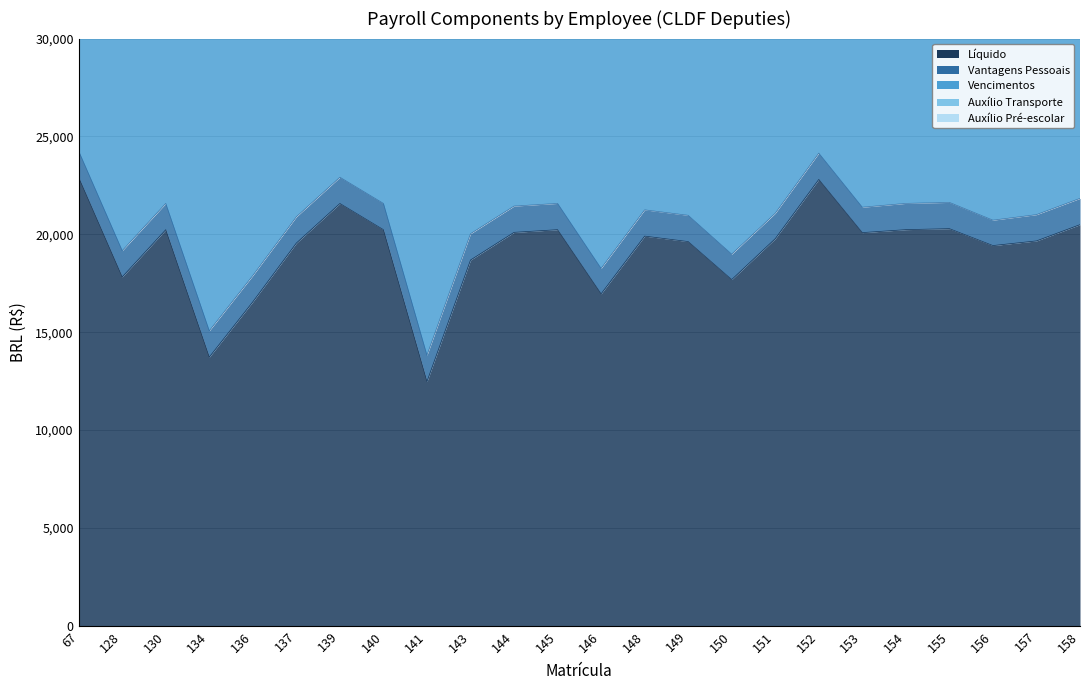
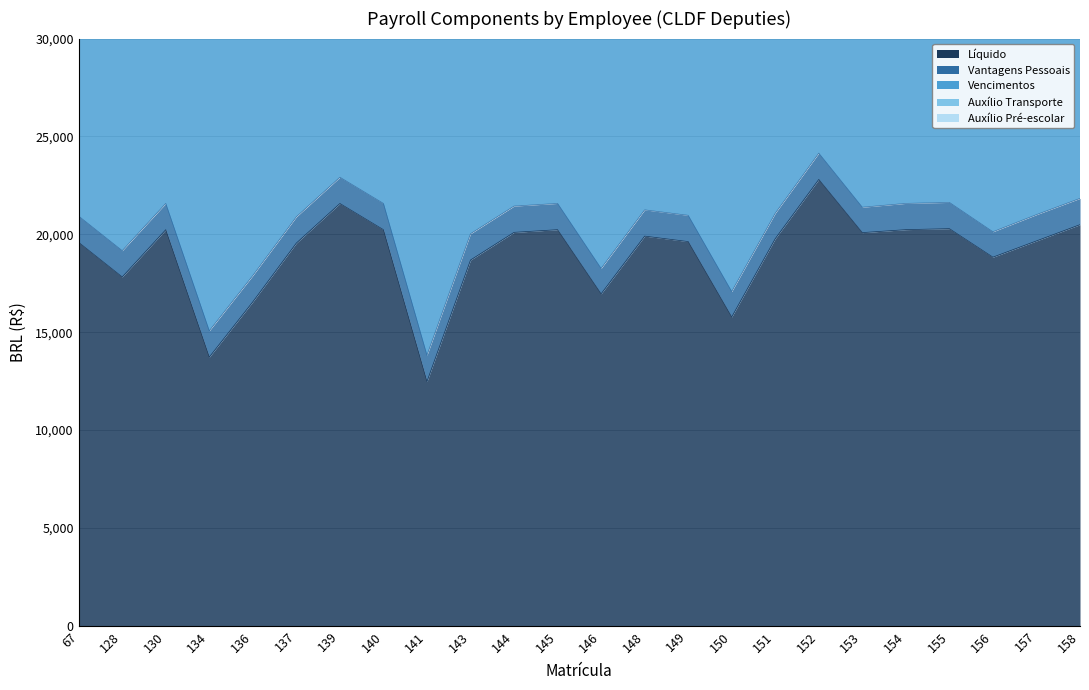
Líquido, 67: 22,900 -> 19,600
Líquido, 150: 17,700 -> 15,800
Líquido, 156: 19,400 -> 18,800
